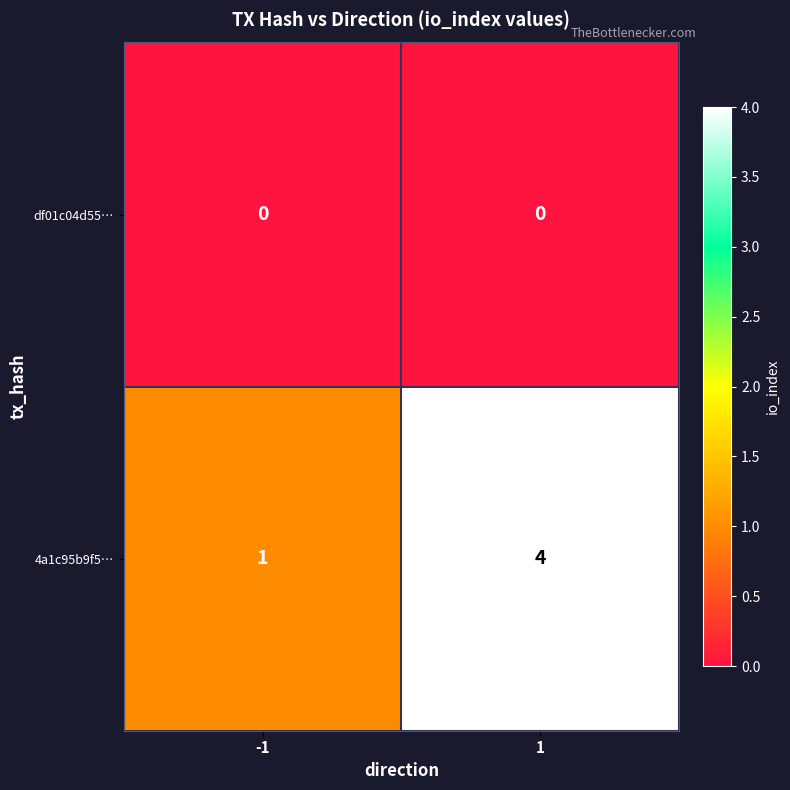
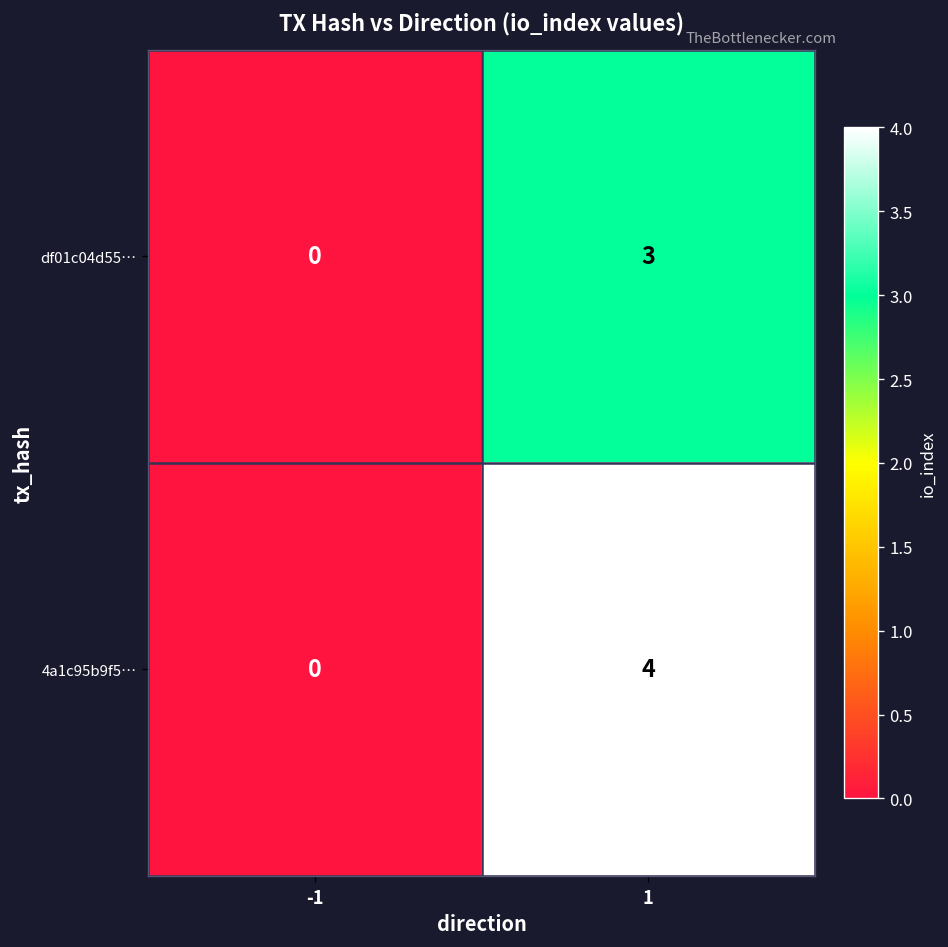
df01c04d55…, 1: 0 -> 3
4a1c95b9f5…, -1: 1 -> 0
